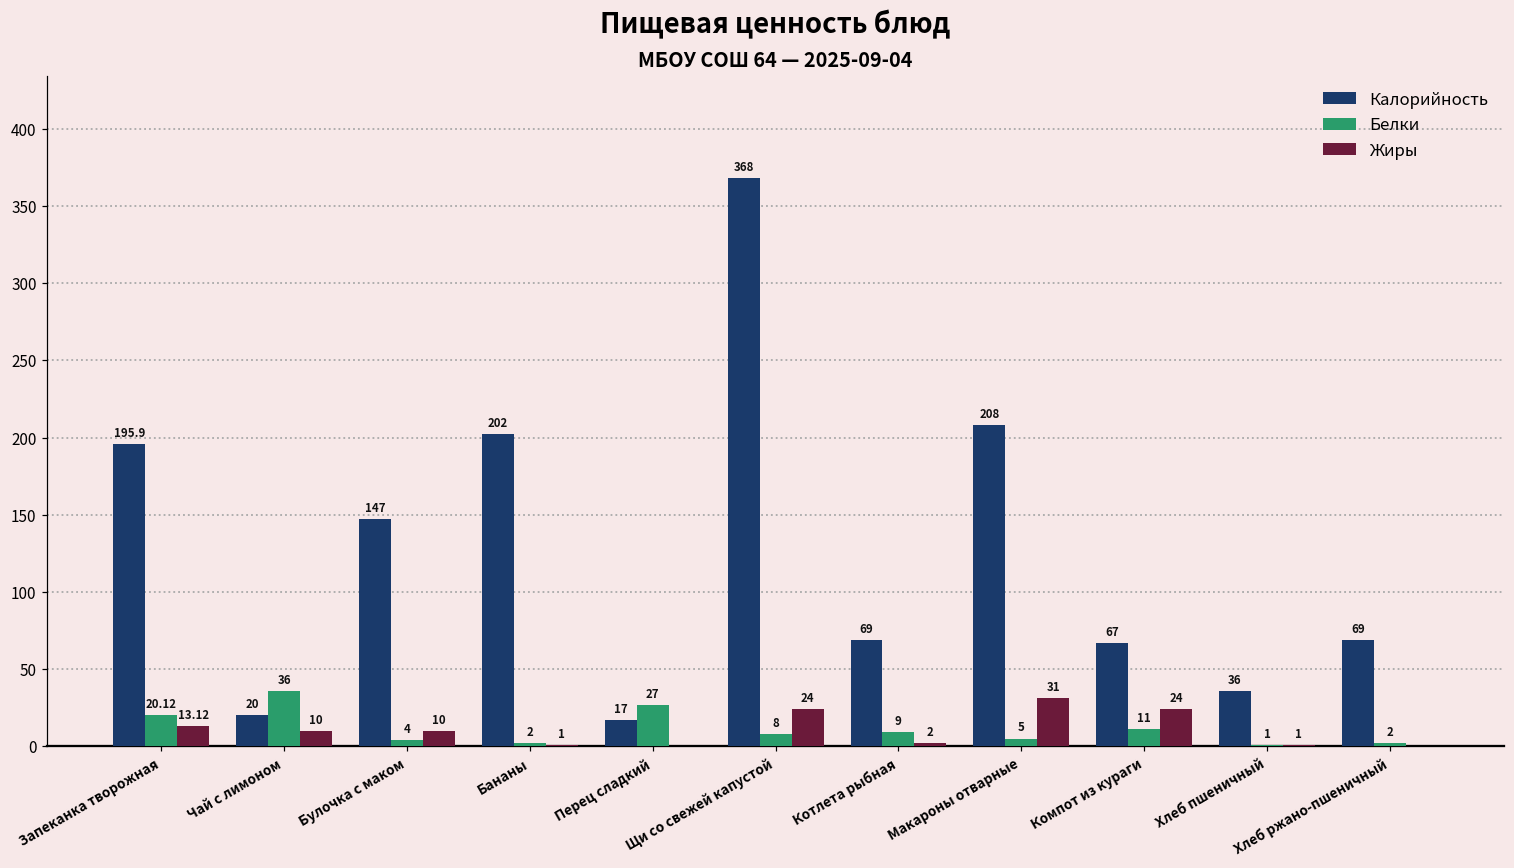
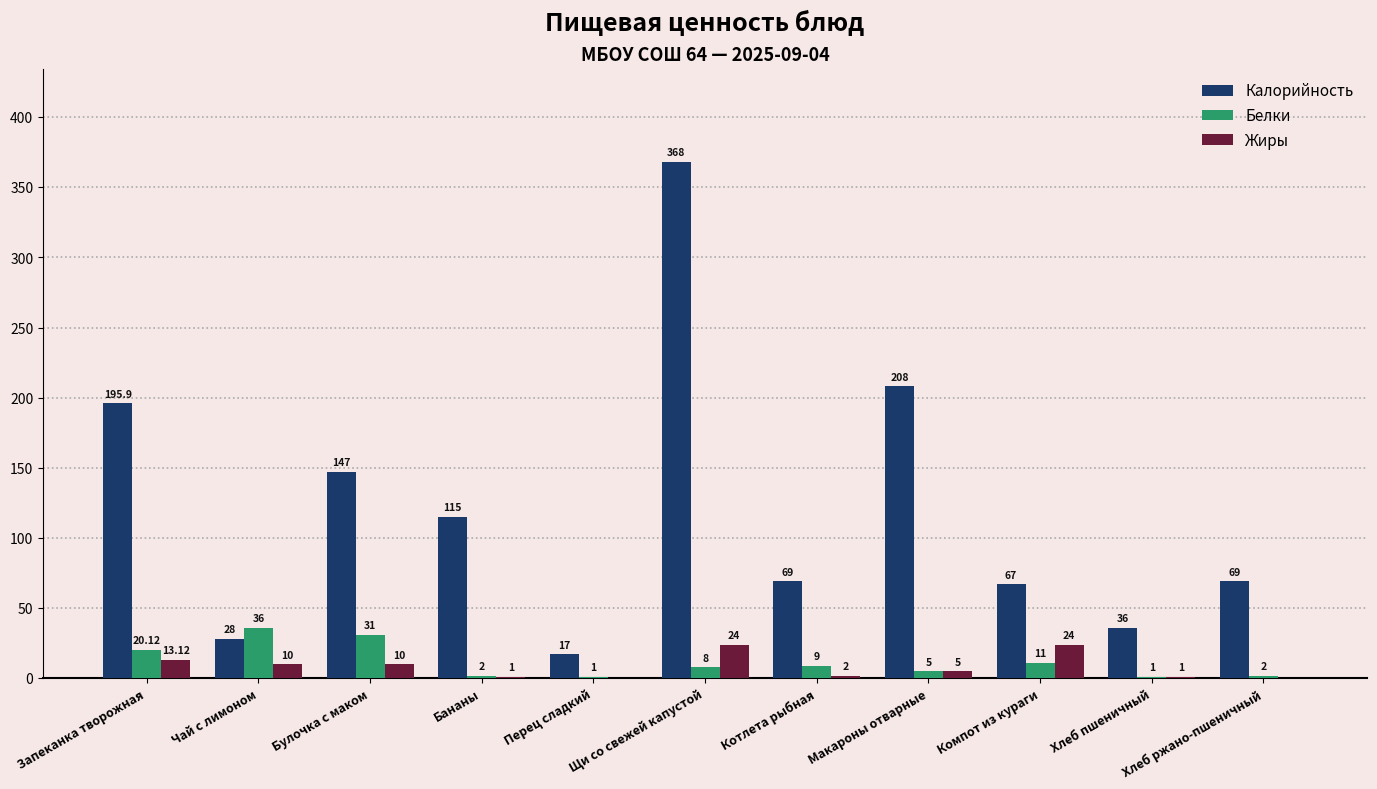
Калорийность, Чай с лимоном: 20 -> 28
Белки, Булочка с маком: 4 -> 31
Калорийность, Бананы: 202 -> 115
Белки, Перец сладкий: 27 -> 1
Жиры, Макароны отварные: 31 -> 5
